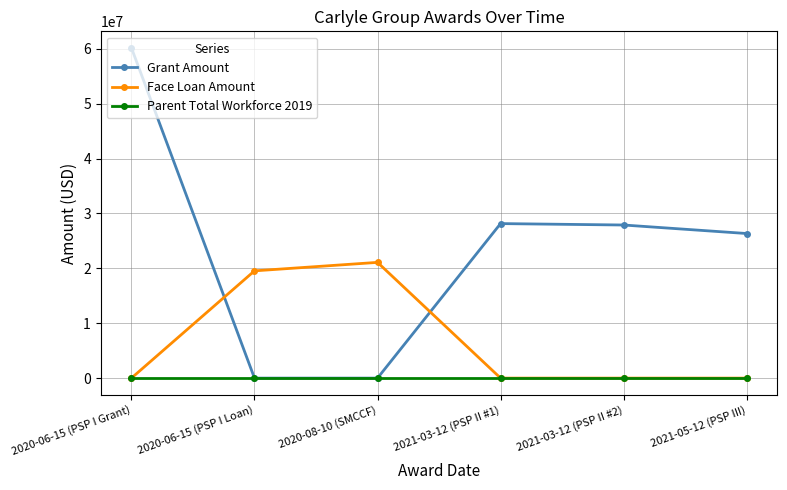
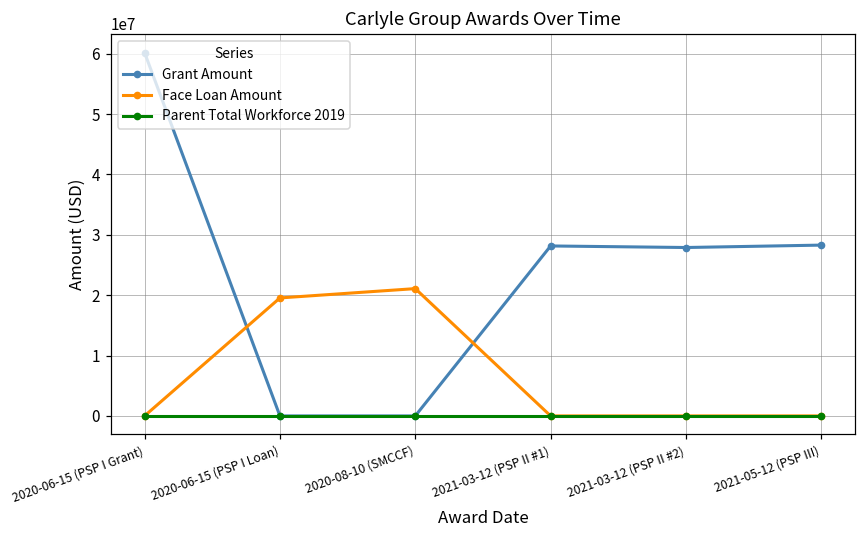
Grant Amount, 2021-05-12 (PSP III): 26000000 -> 28000000
